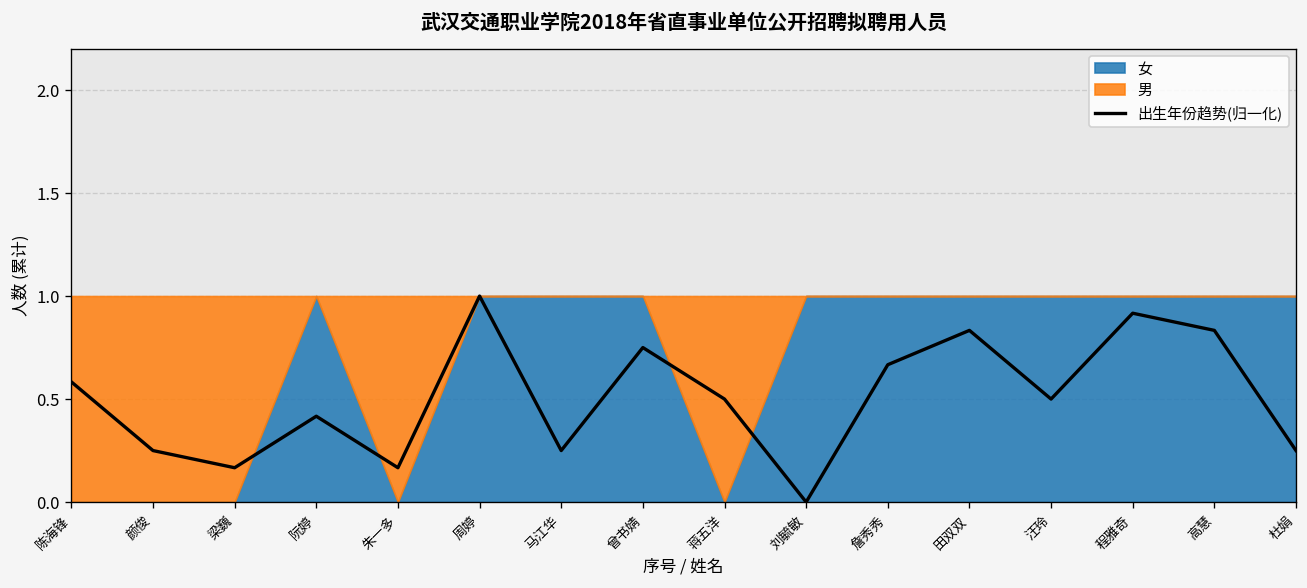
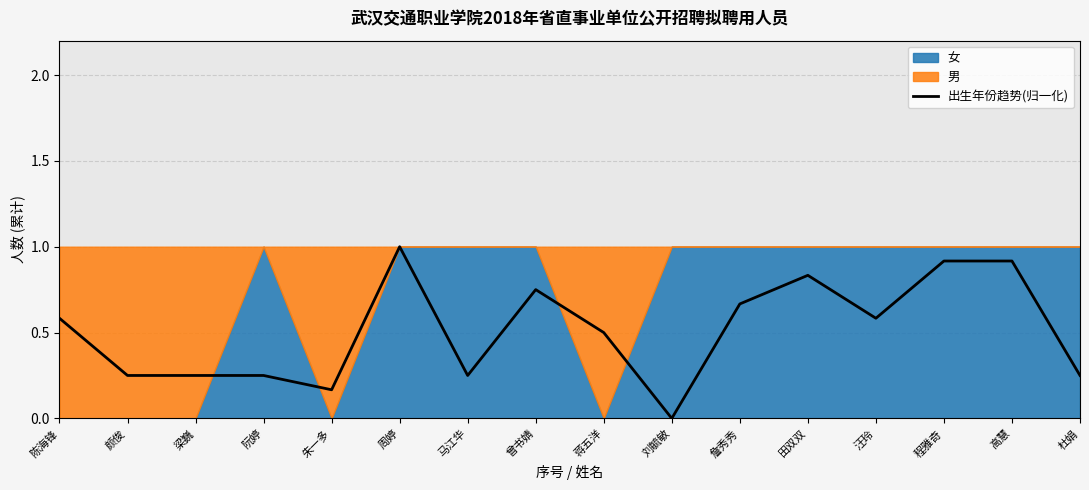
出生年份趋势(归一化), 梁巍: 0.17 -> 0.25
出生年份趋势(归一化), 阮婷: 0.42 -> 0.25
出生年份趋势(归一化), 汪玲: 0.50 -> 0.58
出生年份趋势(归一化), 高慧: 0.83 -> 0.92
